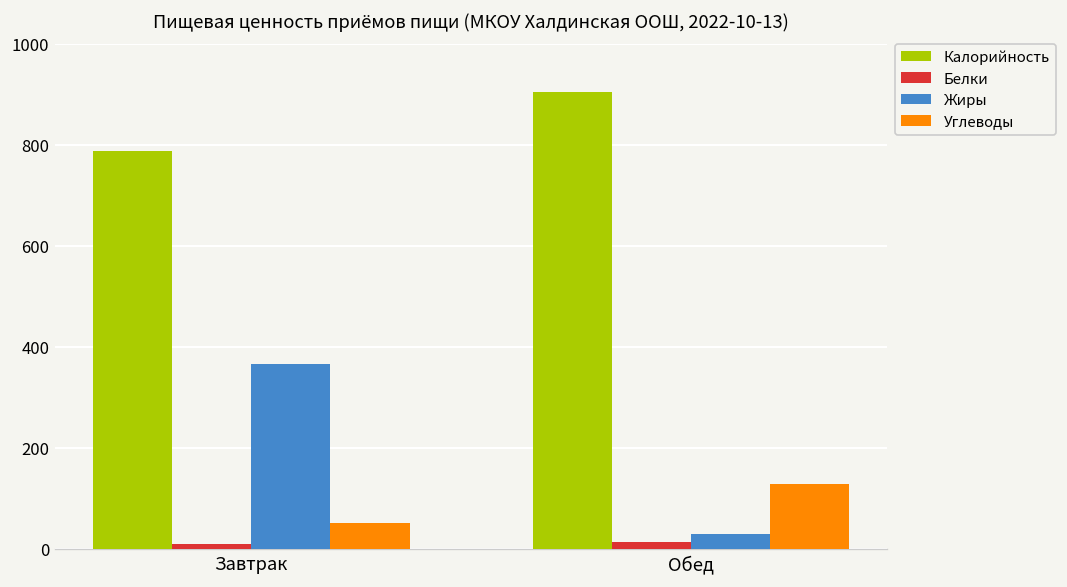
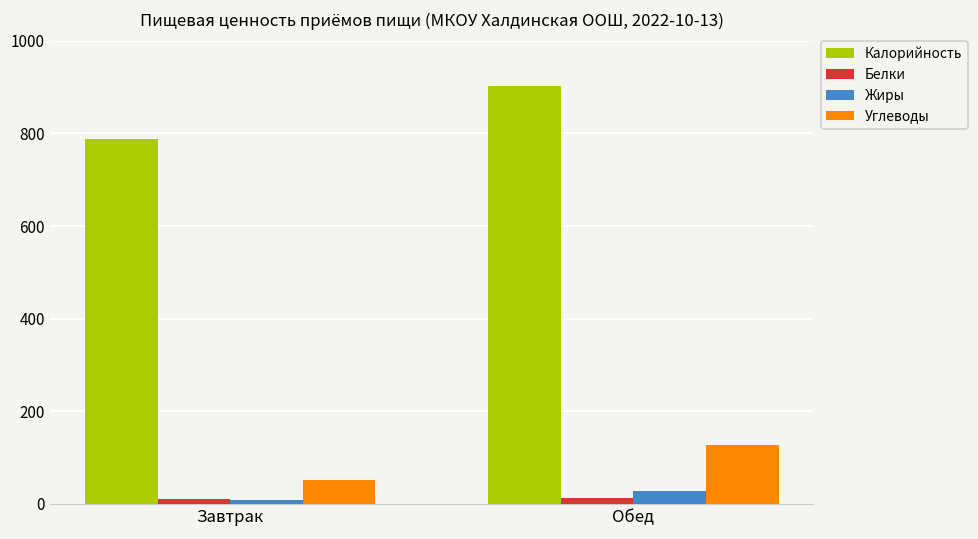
Жиры, Завтрак: 370 -> 10
